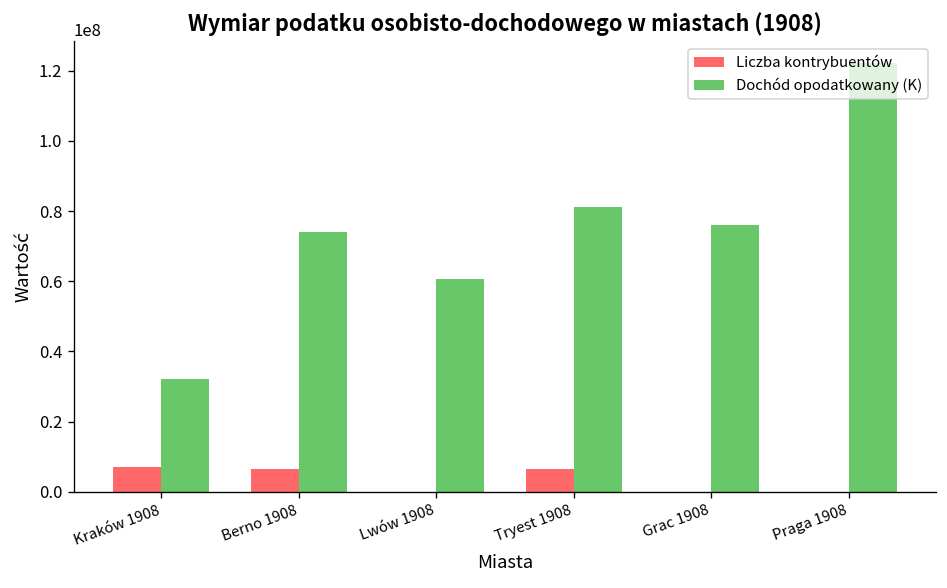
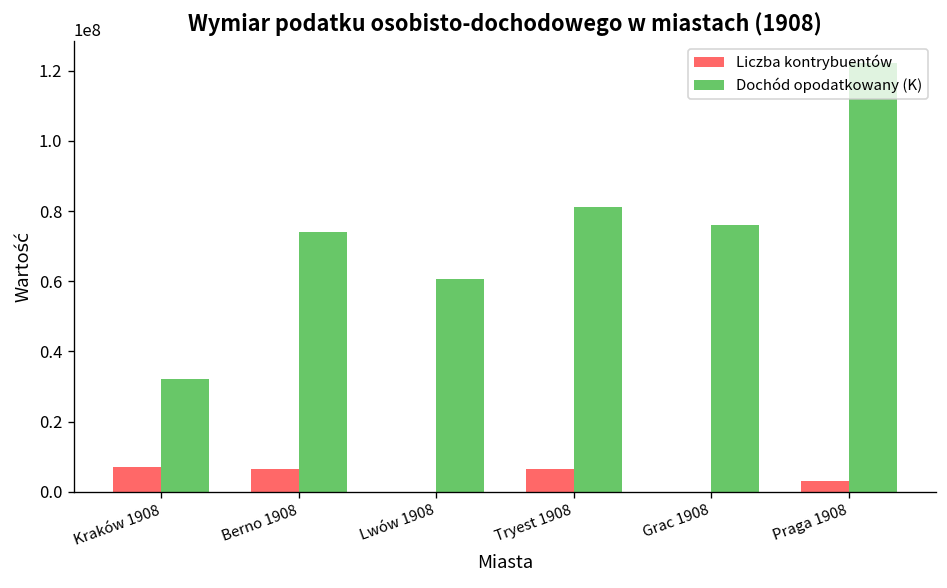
Liczba kontrybuentów, Praga 1908: 0 -> 3000000
